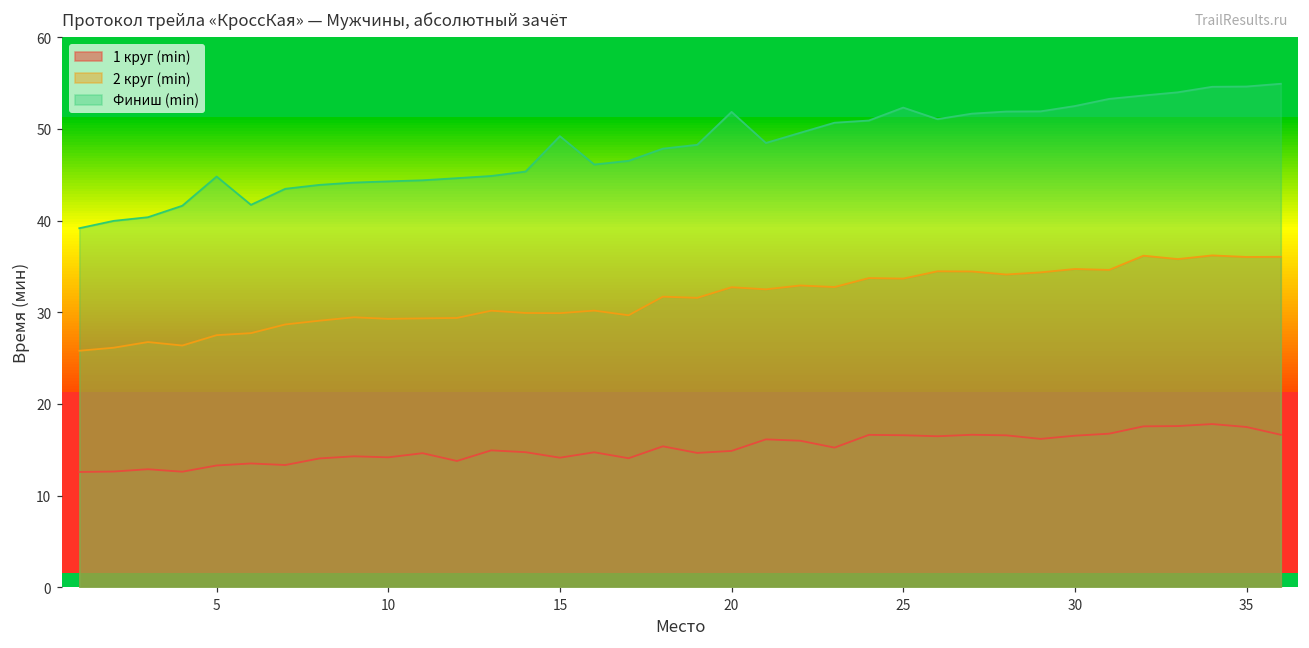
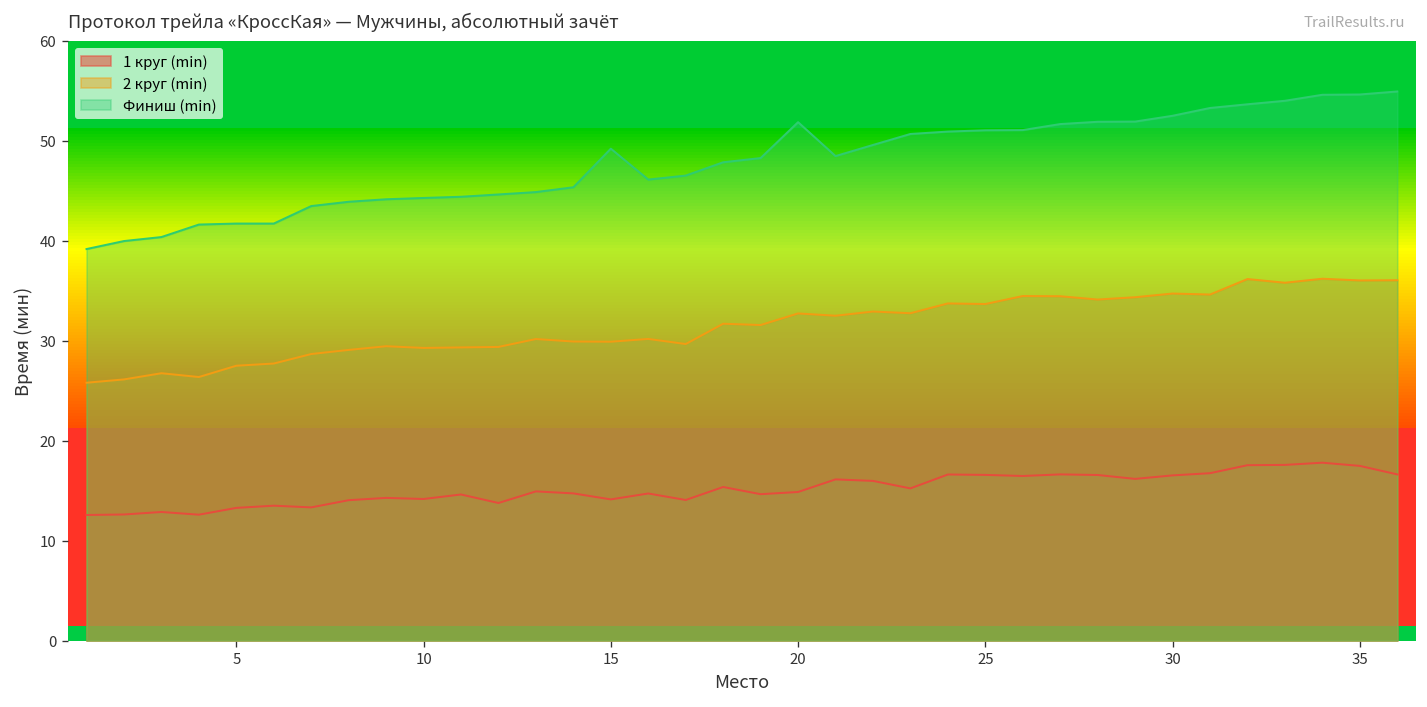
Финиш (min), 5: 45 -> 42
Финиш (min), 25: 52 -> 51
